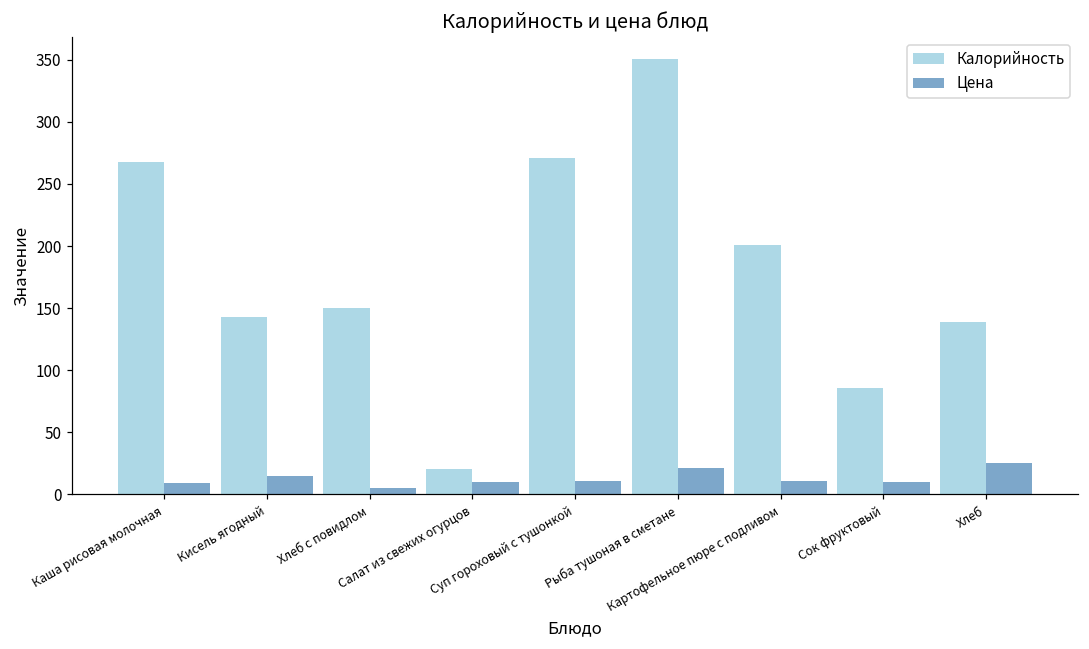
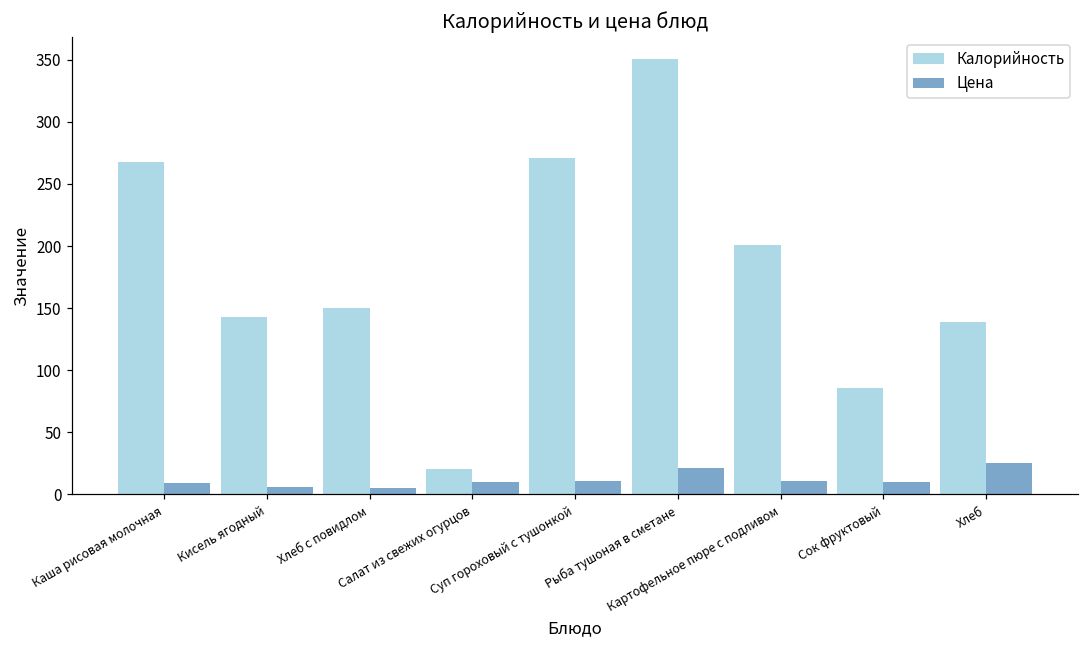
Цена, Кисель ягодный: 15 -> 6
